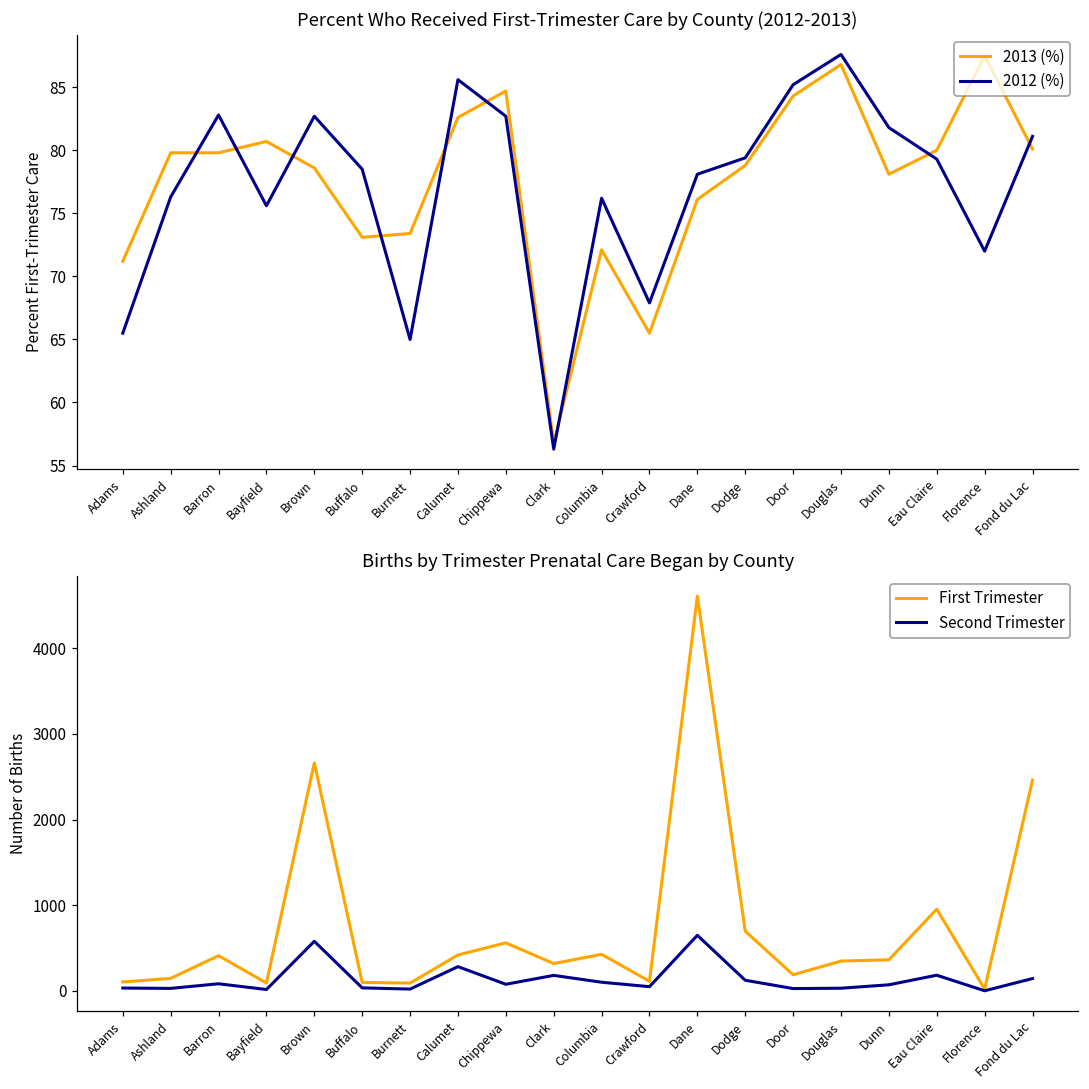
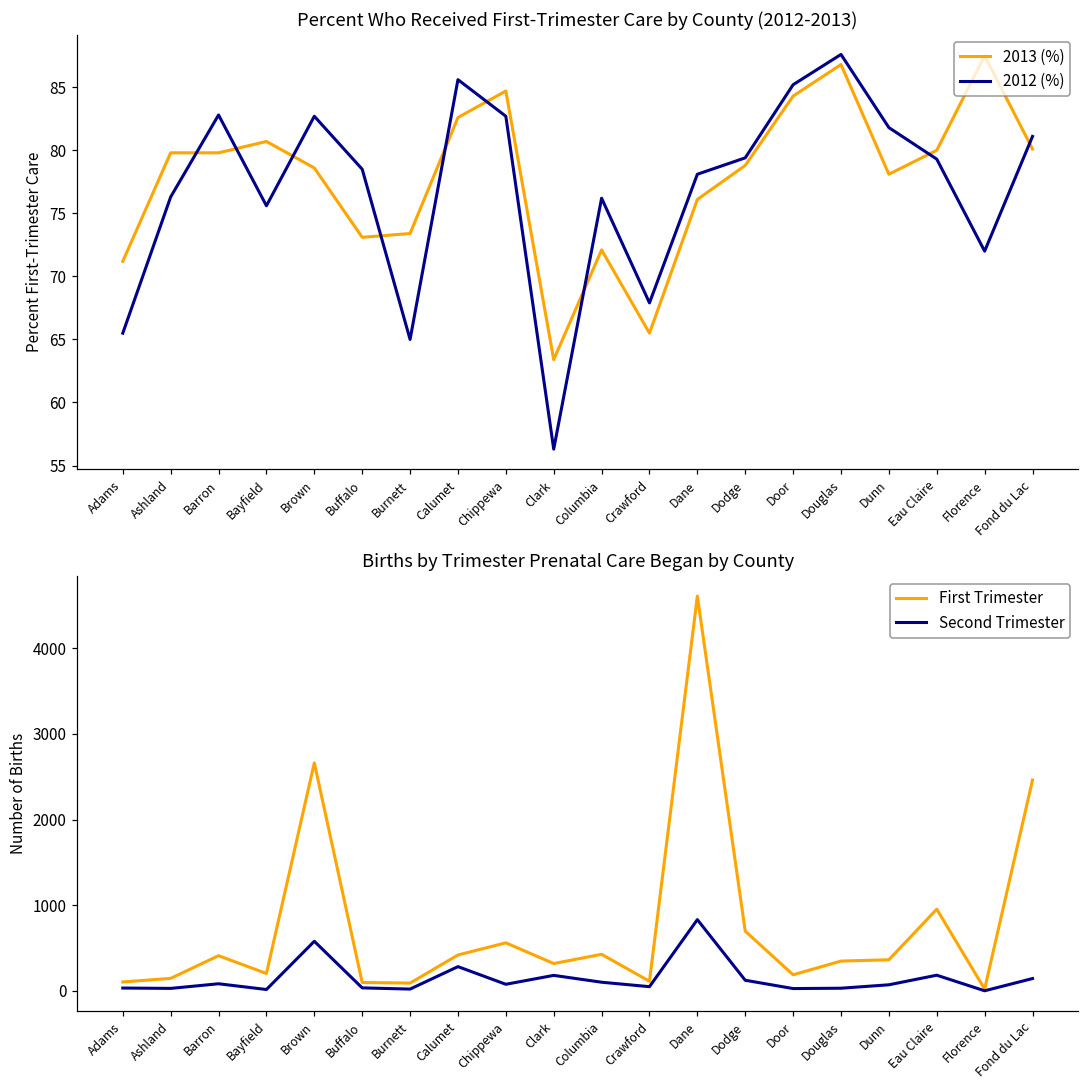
Percent Who Received First-Trimester Care by County (2012-2013), 2013 (%), Clark: 56.8 -> 63.4
Births by Trimester Prenatal Care Began by County, First Trimester, Bayfield: 100 -> 200
Births by Trimester Prenatal Care Began by County, Second Trimester, Dane: 600 -> 800
